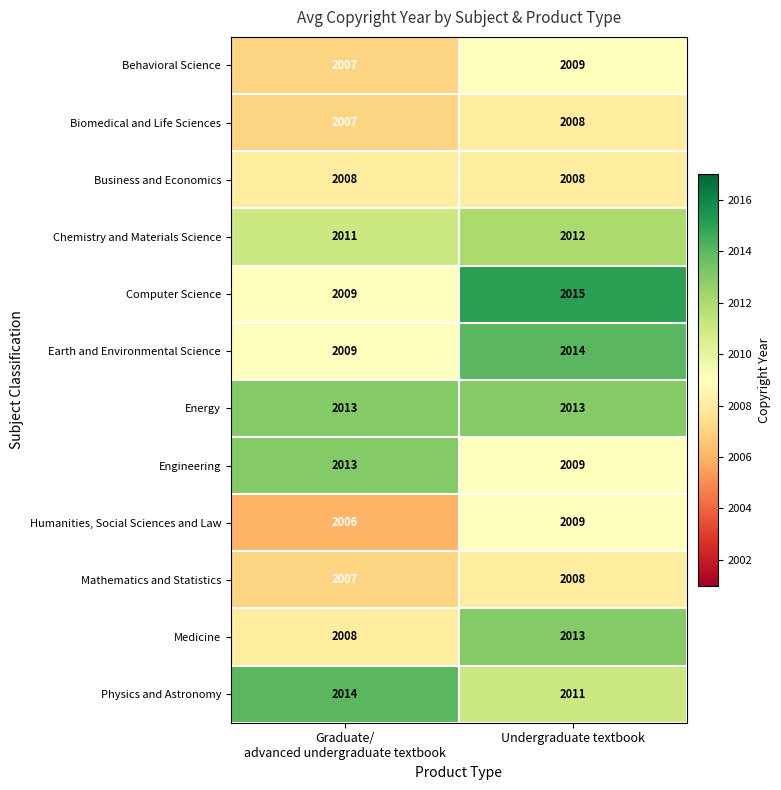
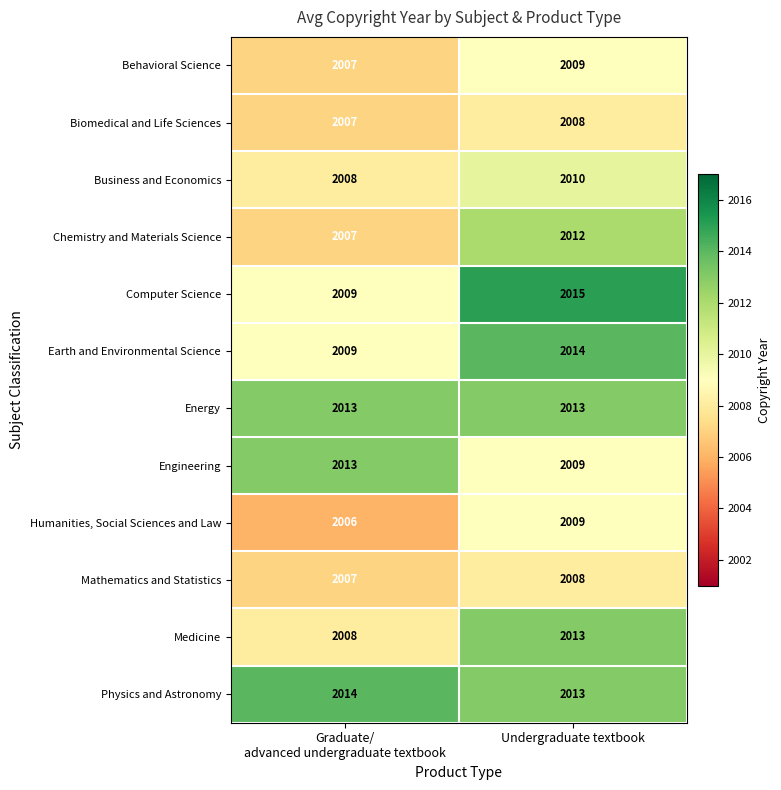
Business and Economics, Undergraduate textbook: 2008 -> 2010
Chemistry and Materials Science, Graduate/ advanced undergraduate textbook: 2011 -> 2007
Physics and Astronomy, Undergraduate textbook: 2011 -> 2013
